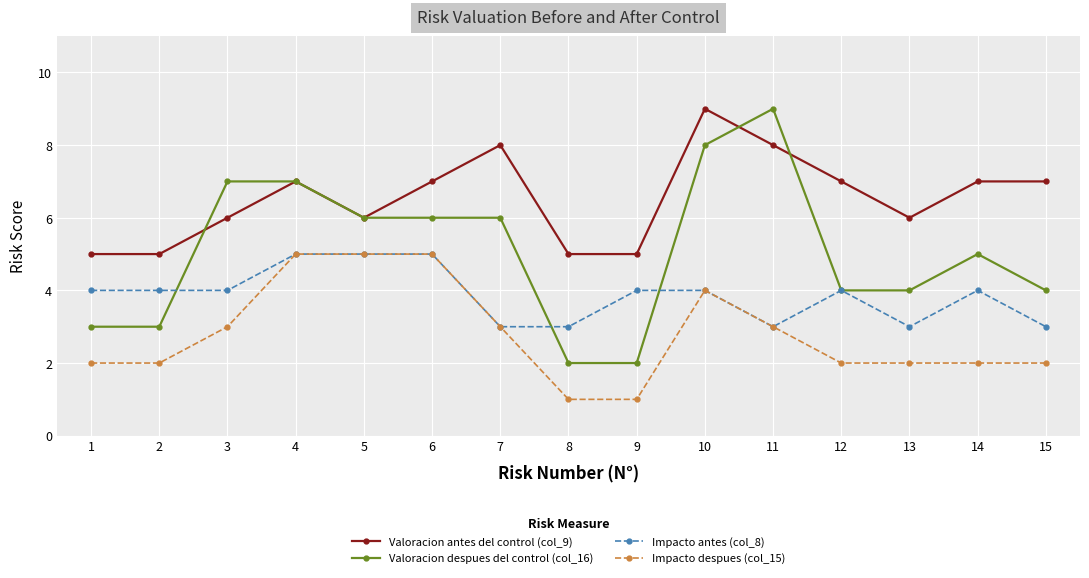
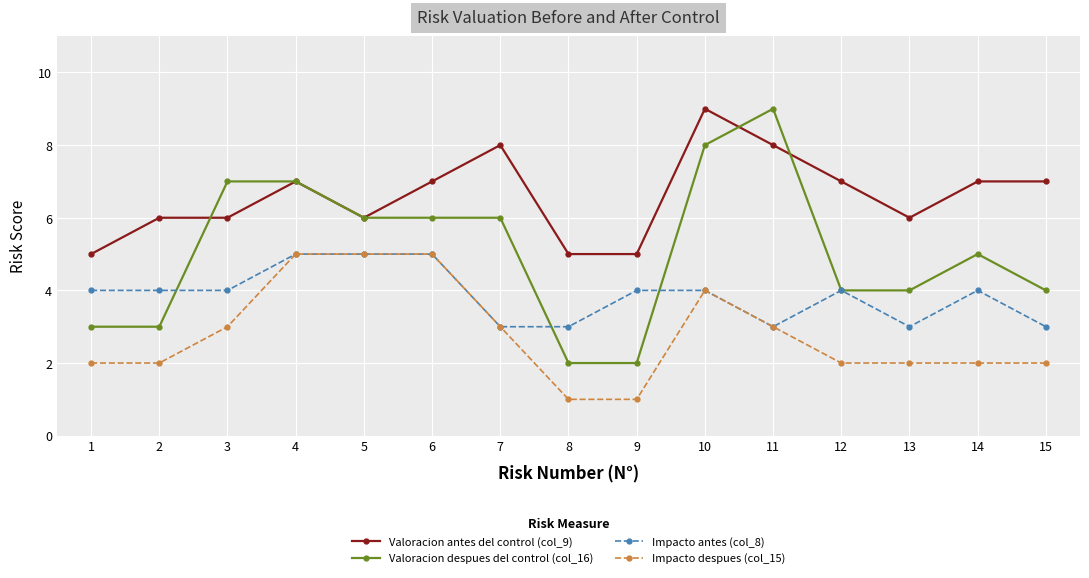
Valoracion antes del control (col_9), 2: 5 -> 6
